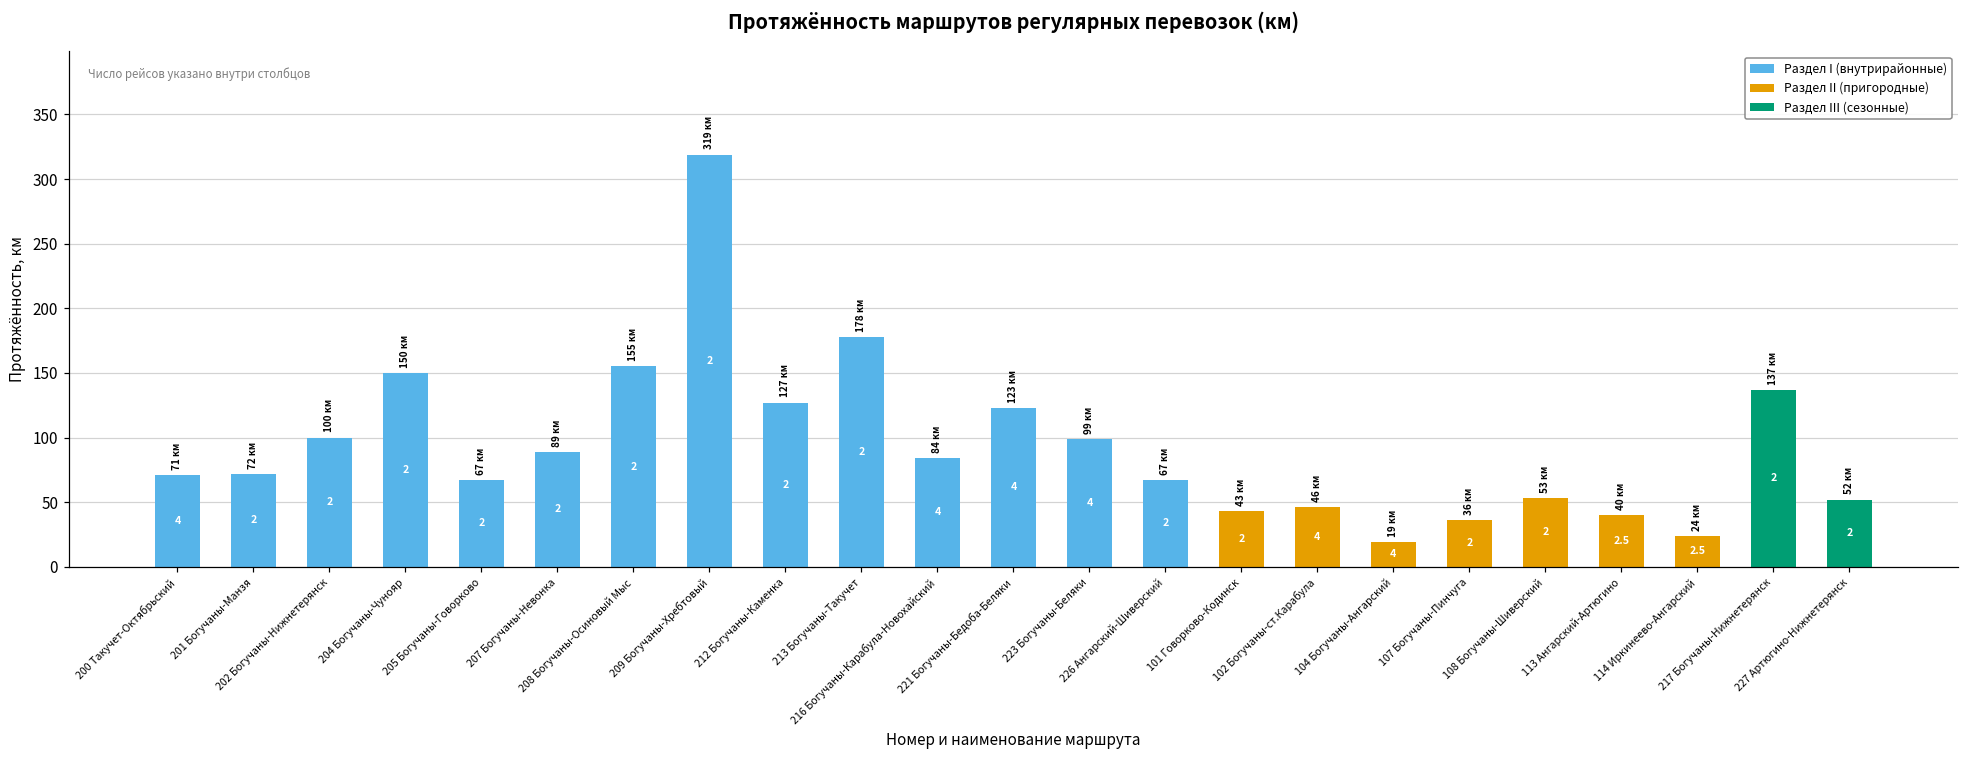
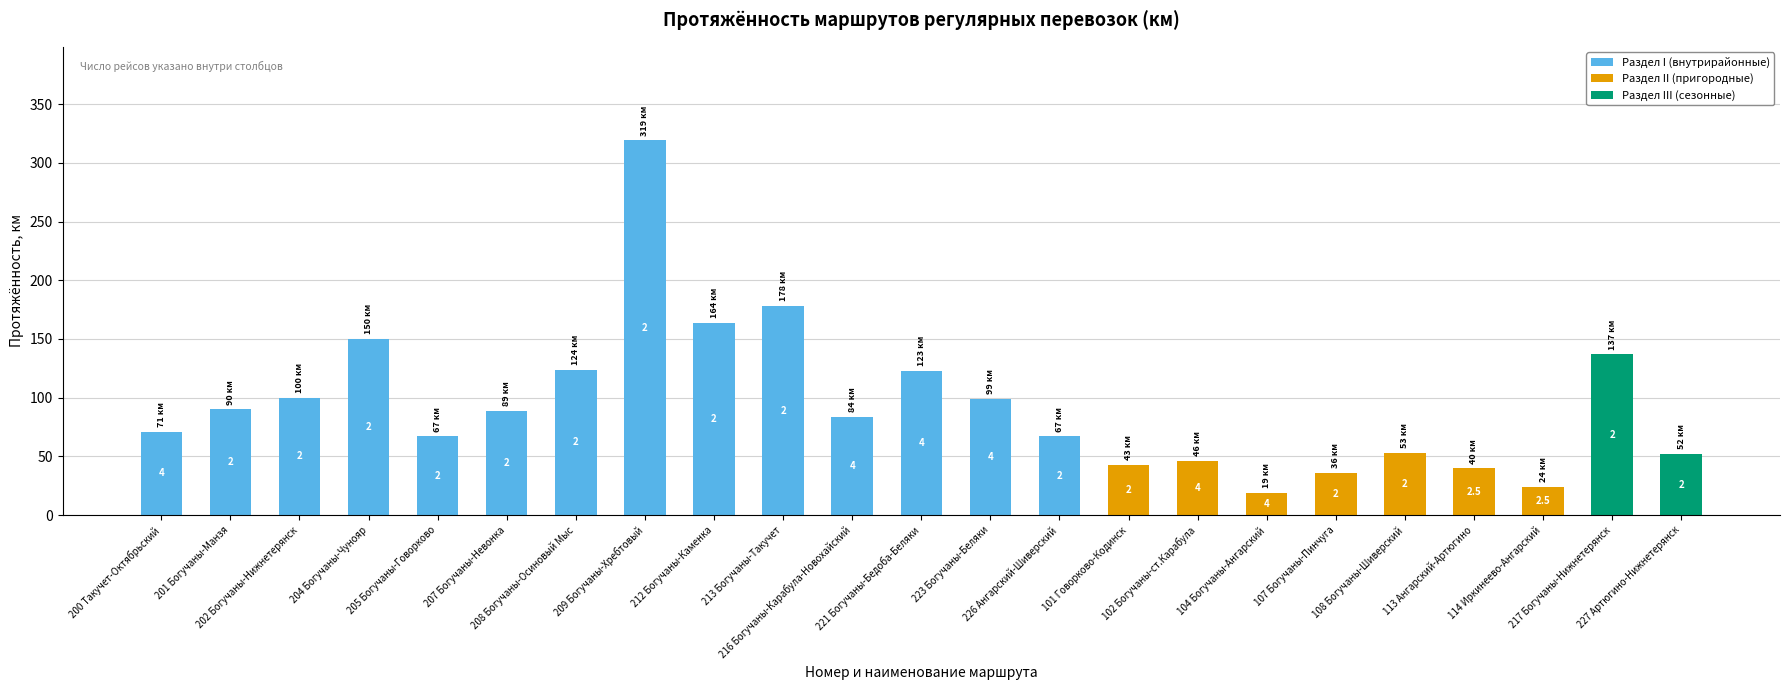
Раздел I (внутрирайонные), 201 Богучаны-Манзя: 72 -> 90
Раздел I (внутрирайонные), 208 Богучаны-Осиновый Мыс: 155 -> 124
Раздел I (внутрирайонные), 212 Богучаны-Каменка: 127 -> 164
